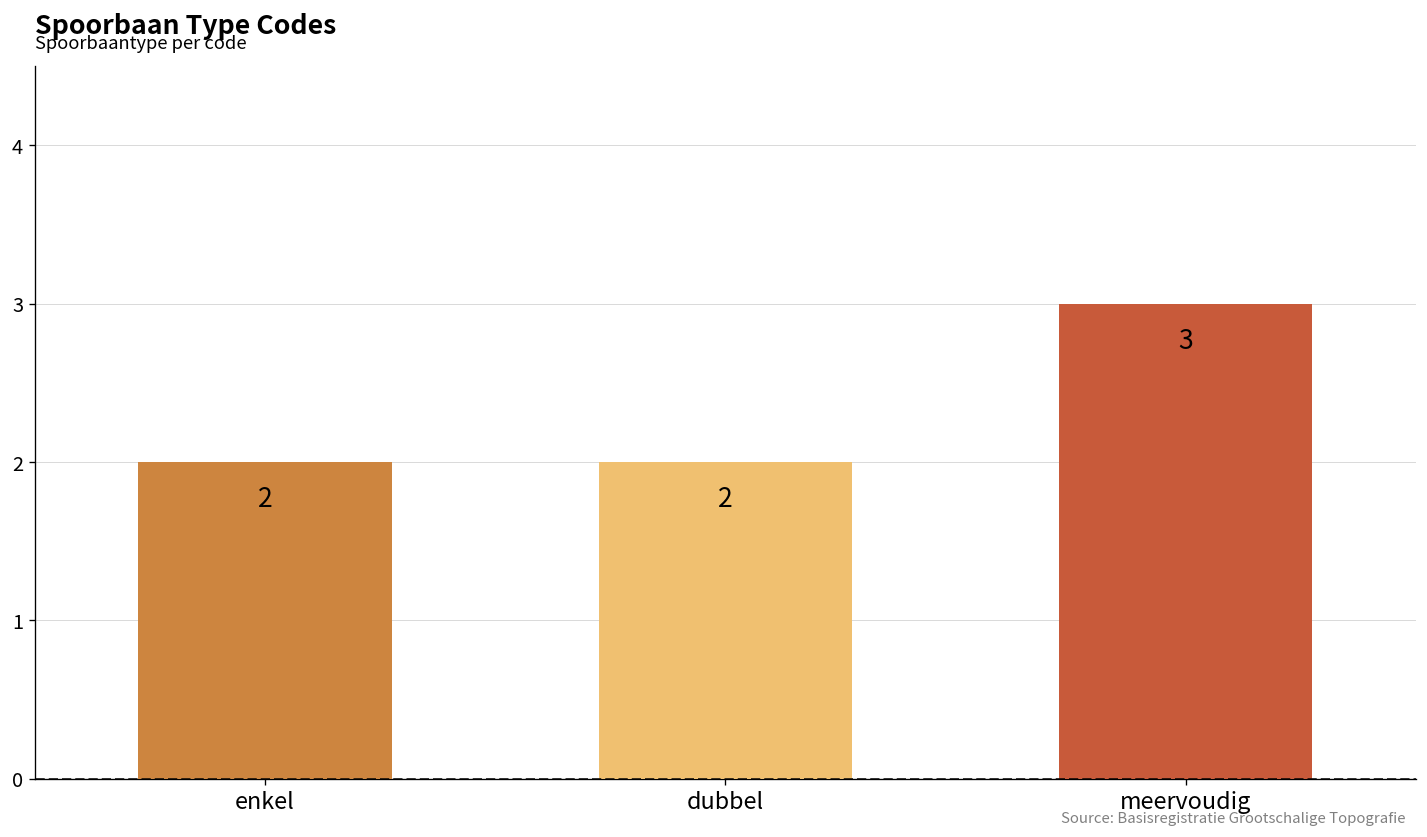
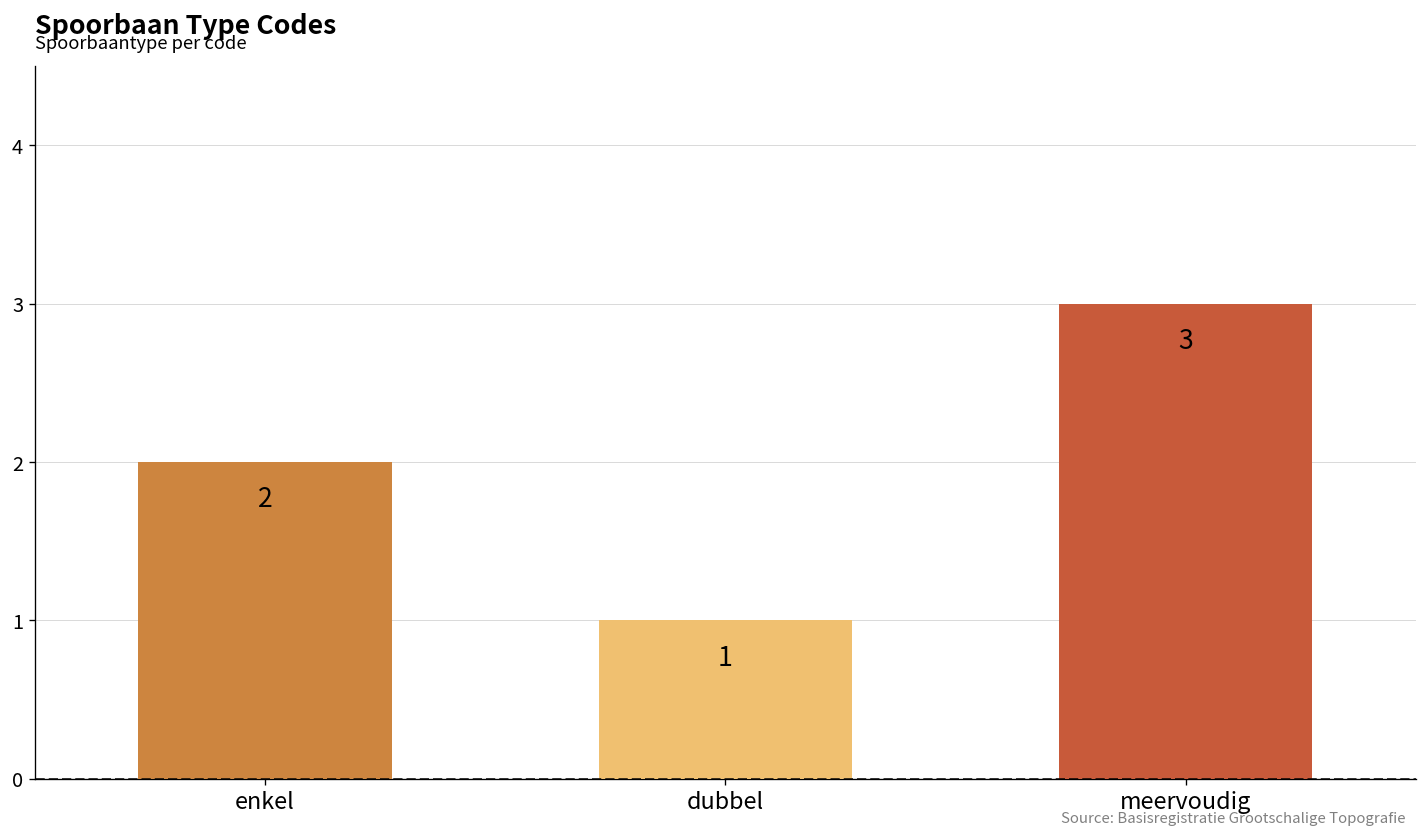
dubbel: 2 -> 1
